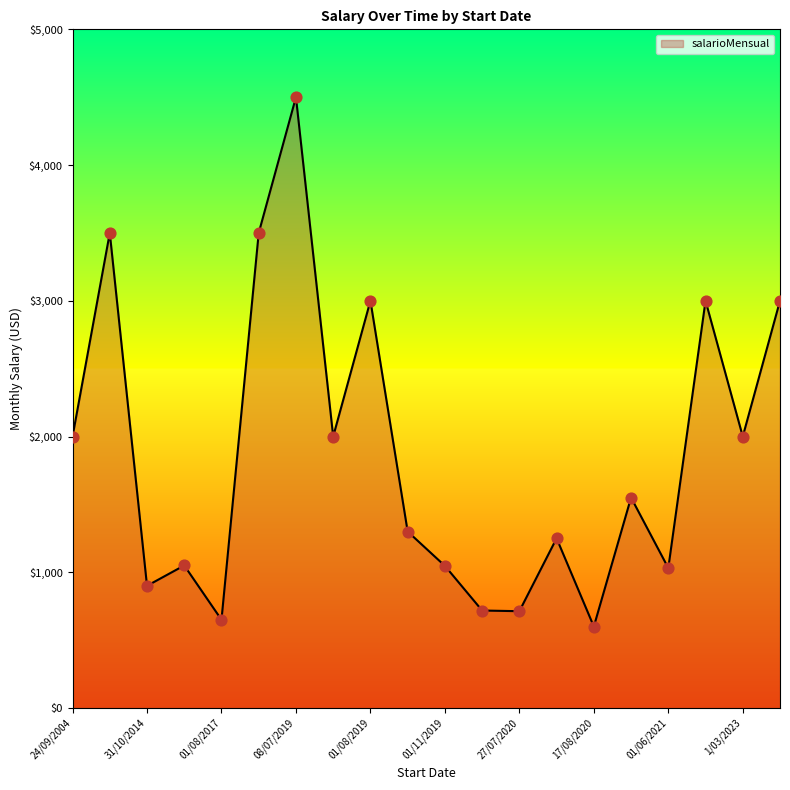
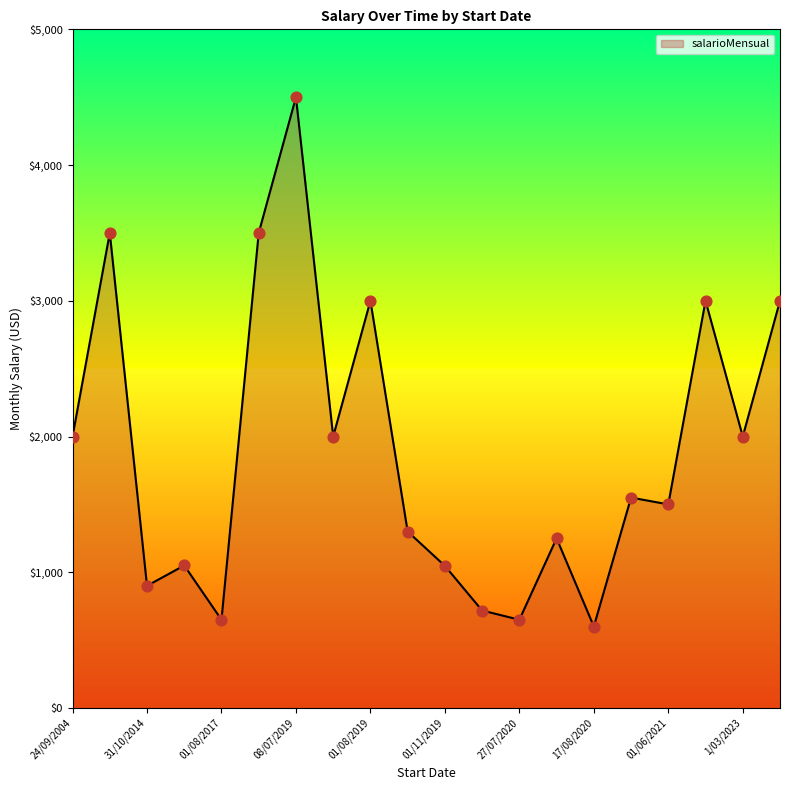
27/07/2020: $710 -> $650
01/06/2021: $1,030 -> $1,500
